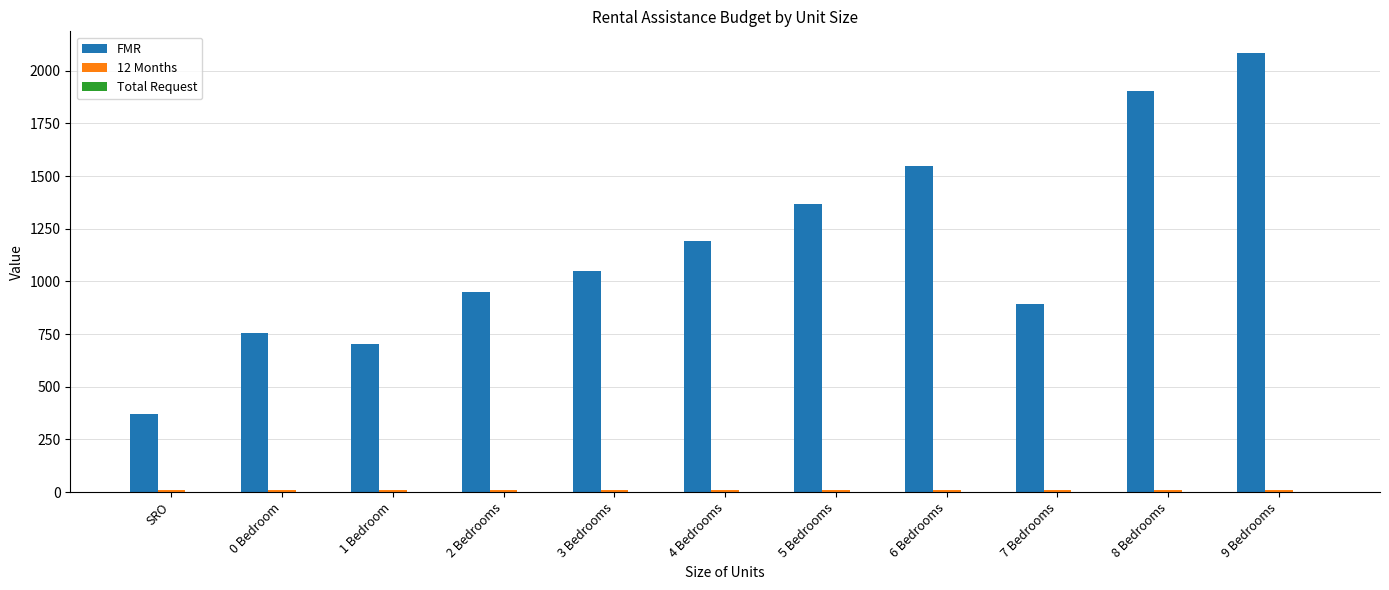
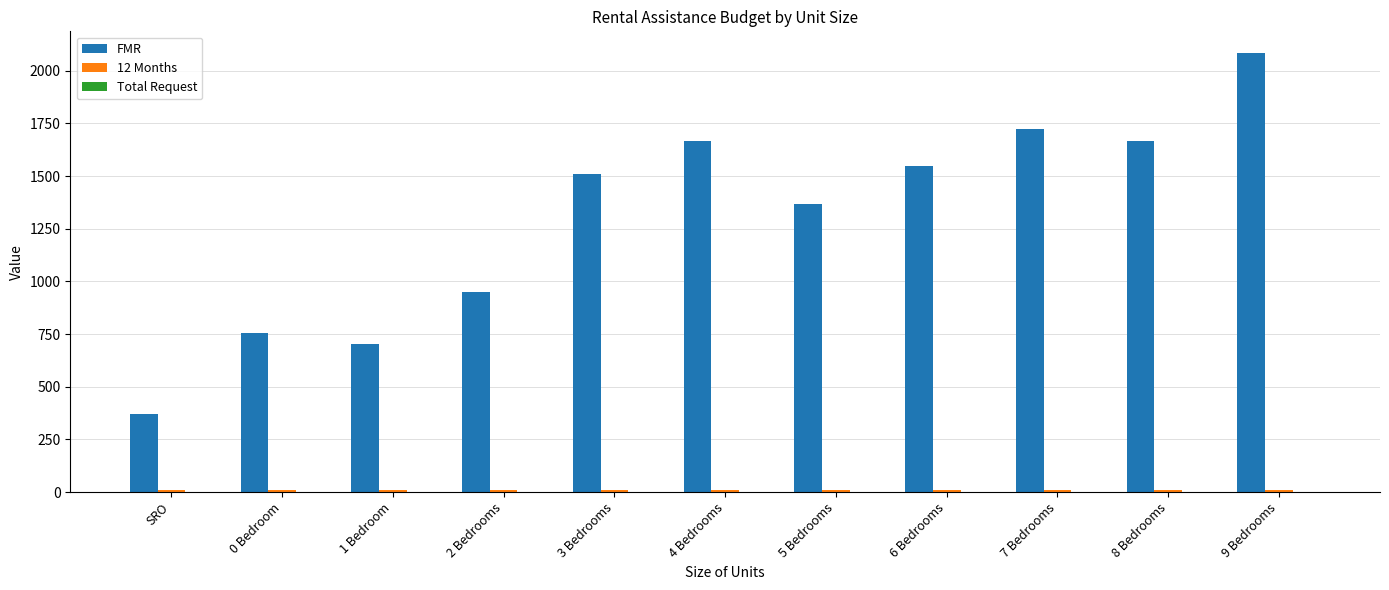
FMR, 3 Bedrooms: 1050 -> 1510
FMR, 4 Bedrooms: 1190 -> 1660
FMR, 7 Bedrooms: 890 -> 1730
FMR, 8 Bedrooms: 1900 -> 1670
